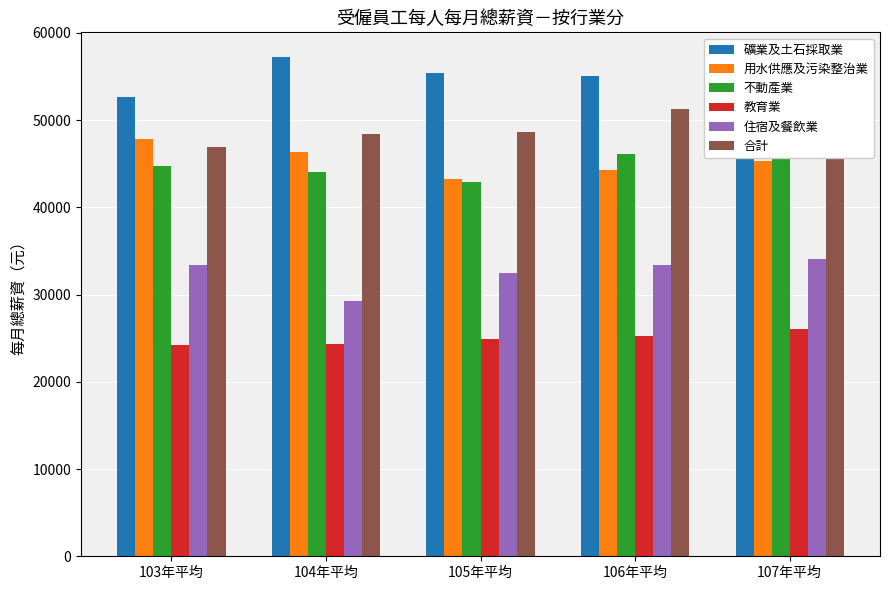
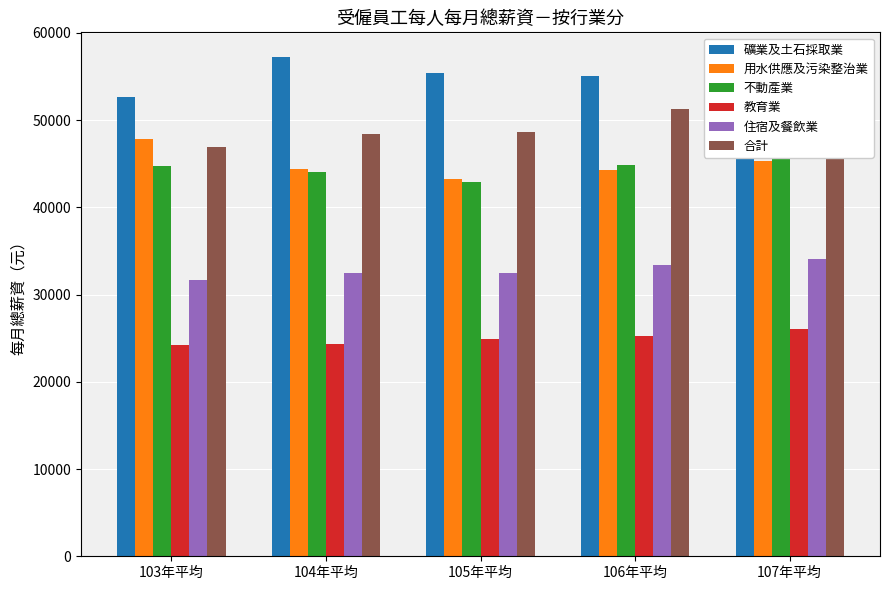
住宿及餐飲業, 103年平均: 33000 -> 32000
用水供應及污染整治業, 104年平均: 46000 -> 44000
住宿及餐飲業, 104年平均: 29000 -> 33000
不動產業, 106年平均: 46000 -> 45000
